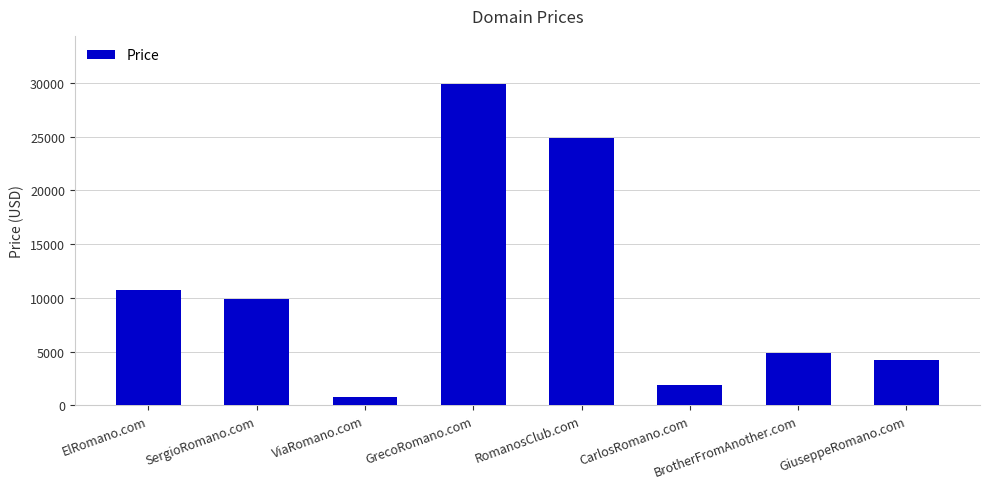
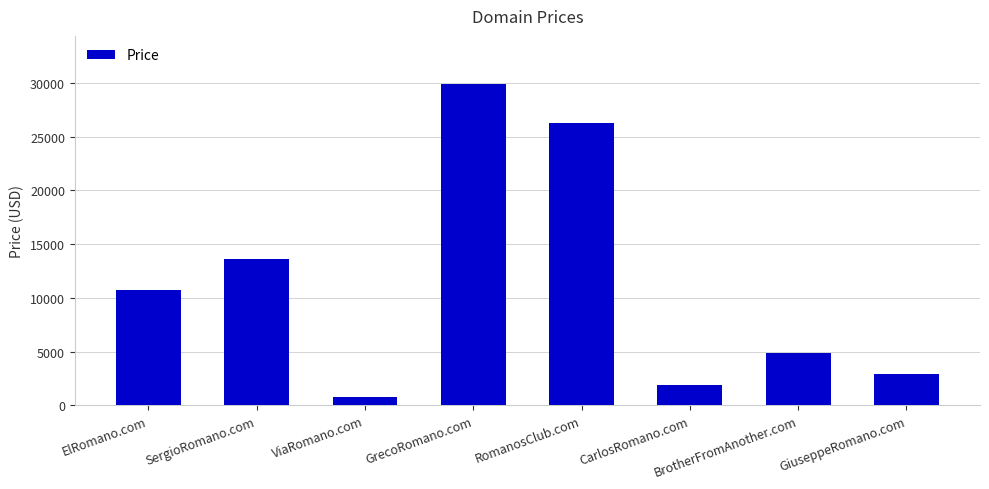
SergioRomano.com: 9900 -> 13600
RomanosClub.com: 24900 -> 26200
GiuseppeRomano.com: 4300 -> 2900
